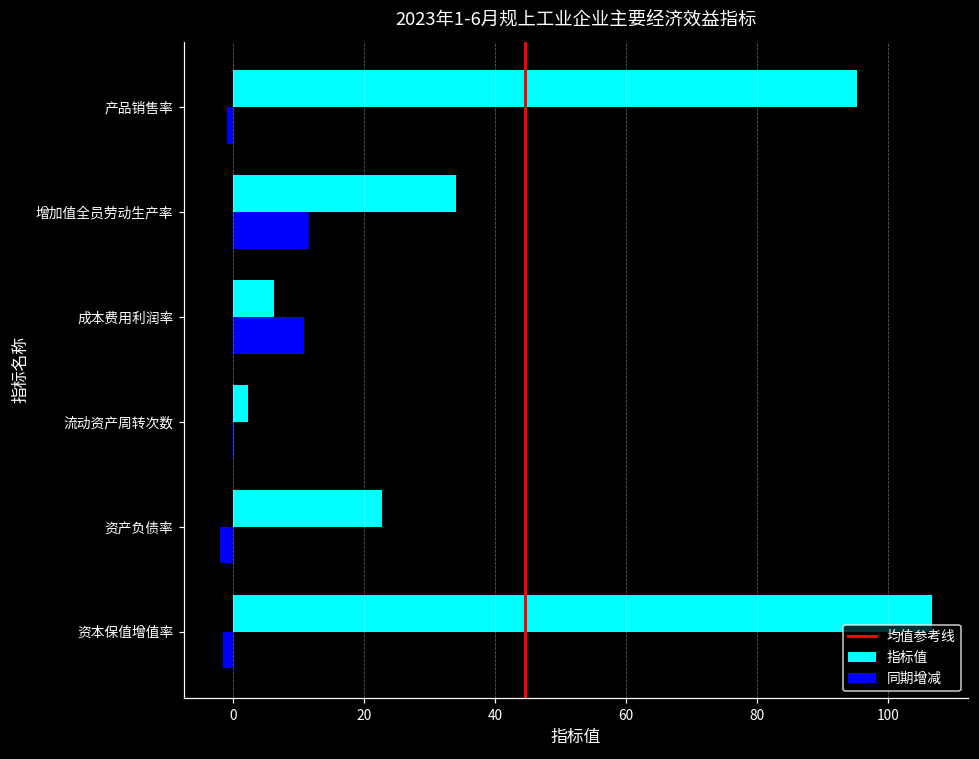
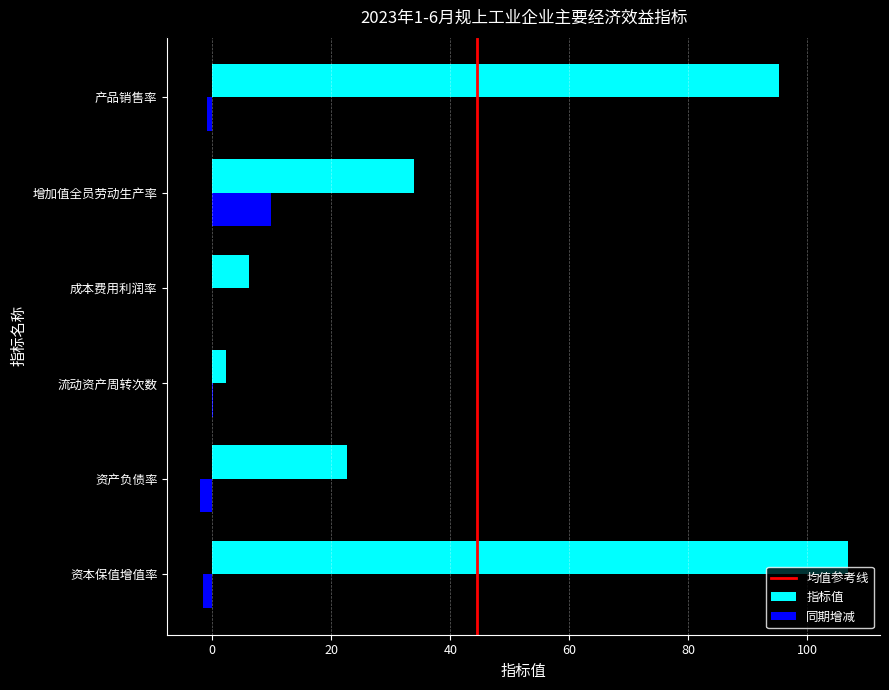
同期增减, 增加值全员劳动生产率: 12 -> 10
同期增减, 成本费用利润率: 11 -> 0
